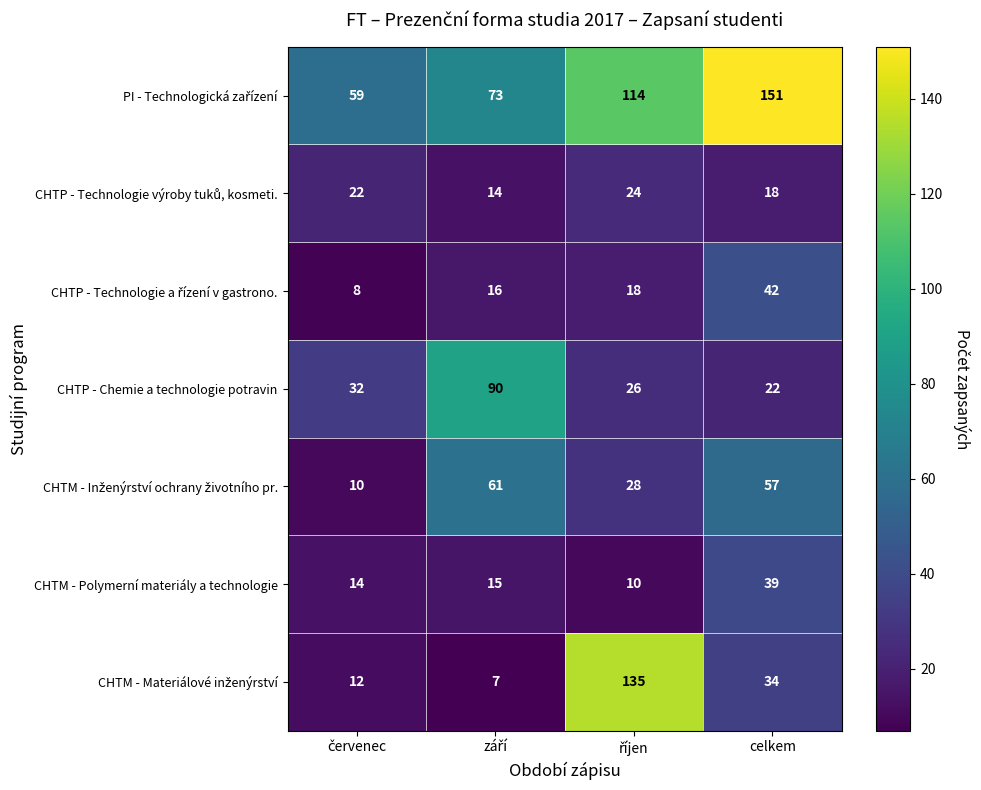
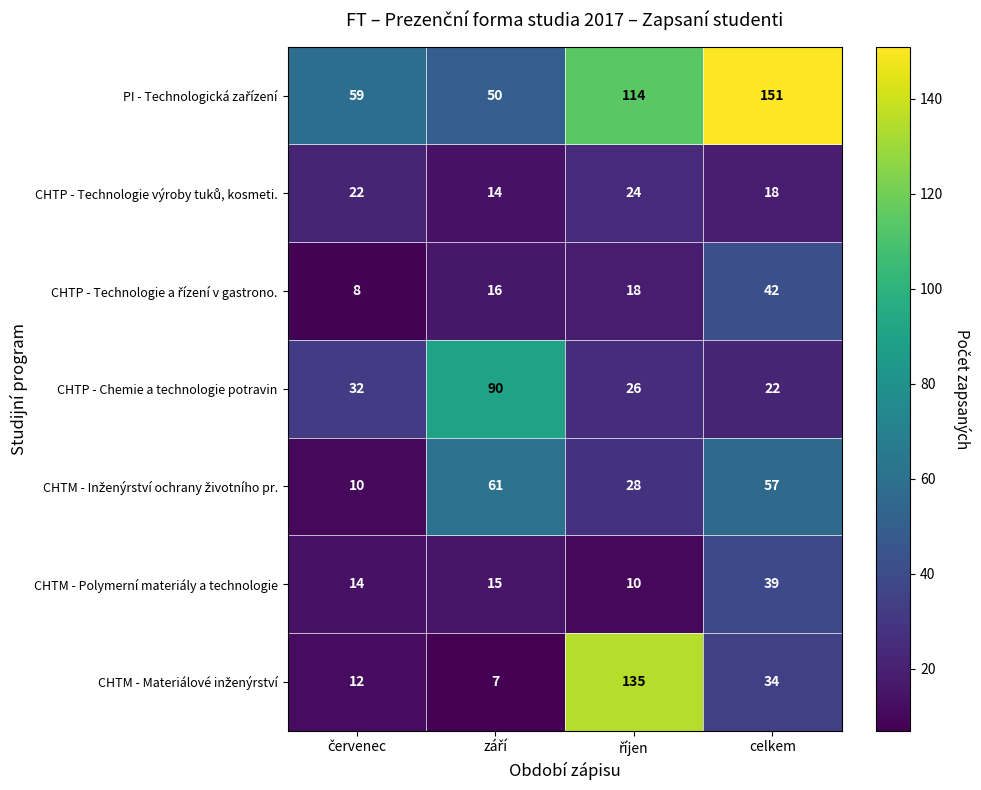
PI - Technologická zařízení, září: 73 -> 50
